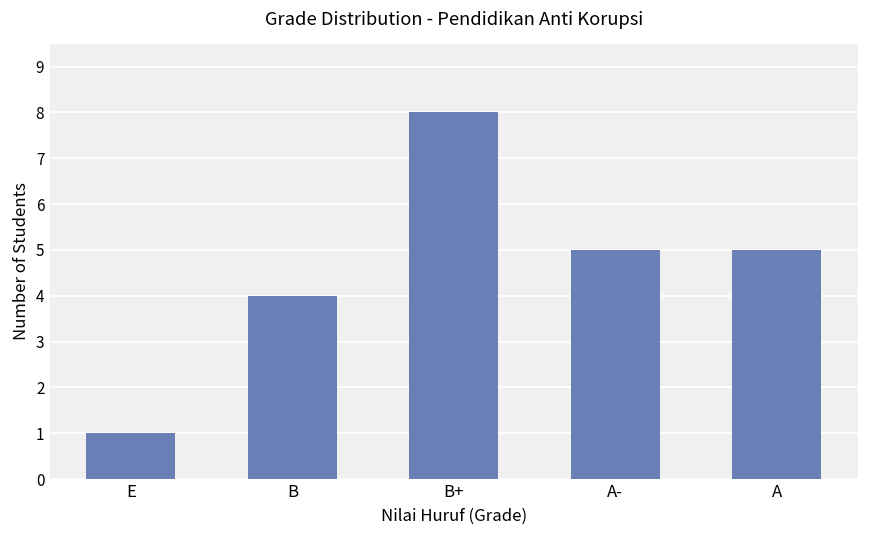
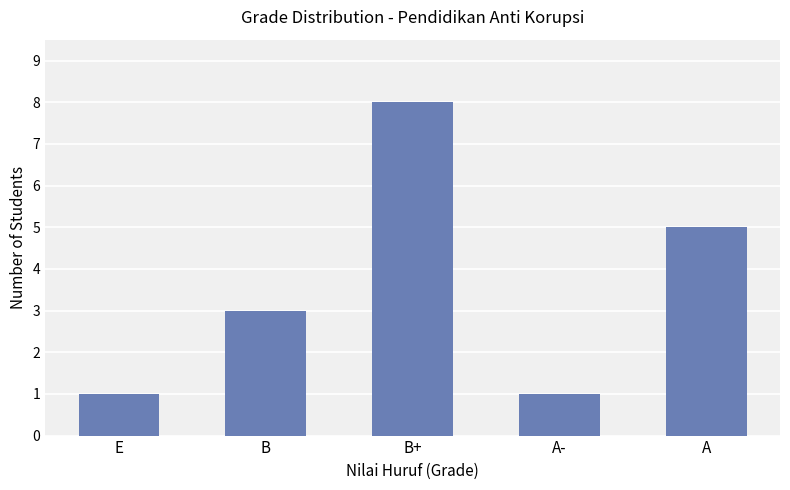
B: 4 -> 3
A-: 5 -> 1
